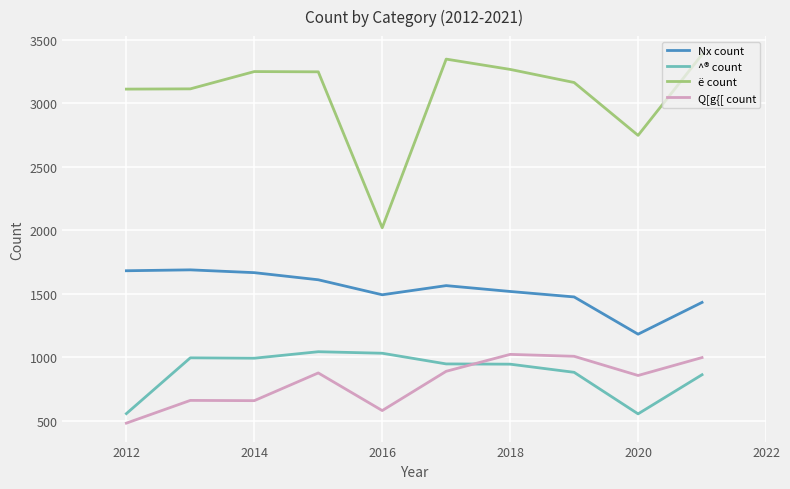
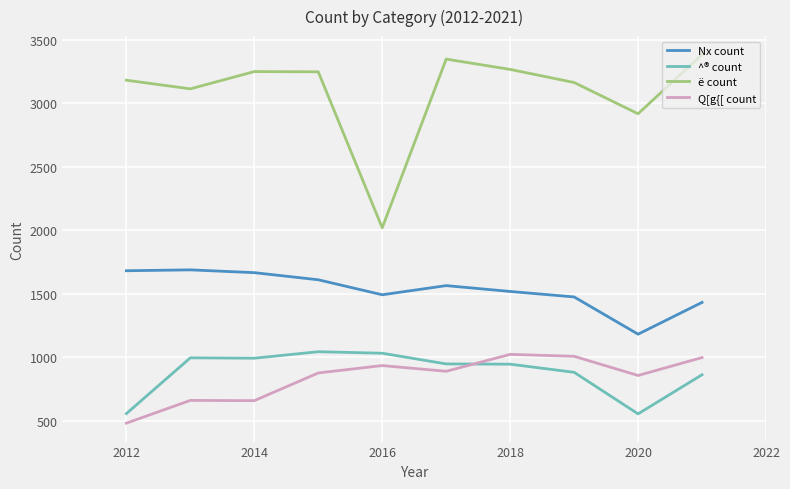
ë count, 2012: 3110 -> 3180
Q[g{[ count, 2016: 580 -> 940
ë count, 2020: 2750 -> 2920
